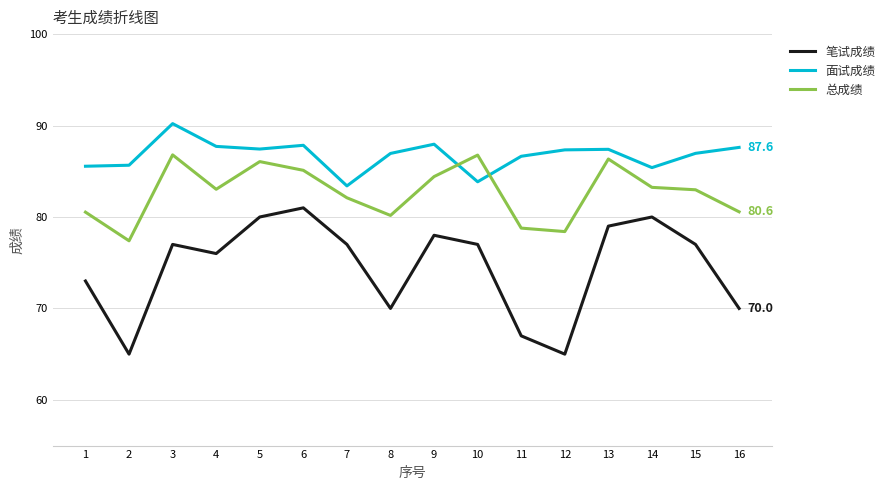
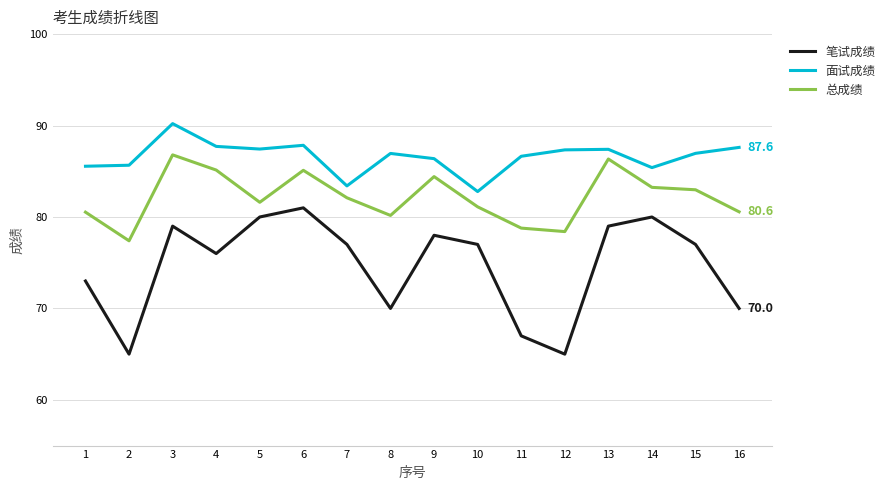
笔试成绩, 3: 77 -> 79
总成绩, 4: 83 -> 85
总成绩, 5: 86 -> 82
面试成绩, 9: 88 -> 86
面试成绩, 10: 84 -> 83
总成绩, 10: 87 -> 81
